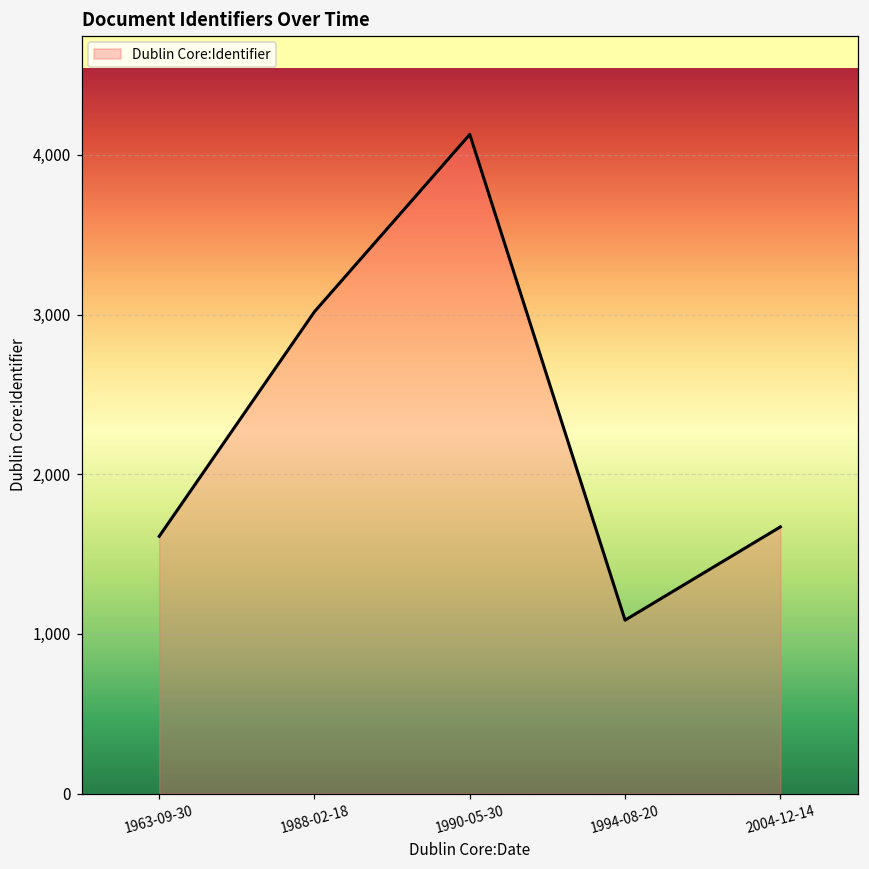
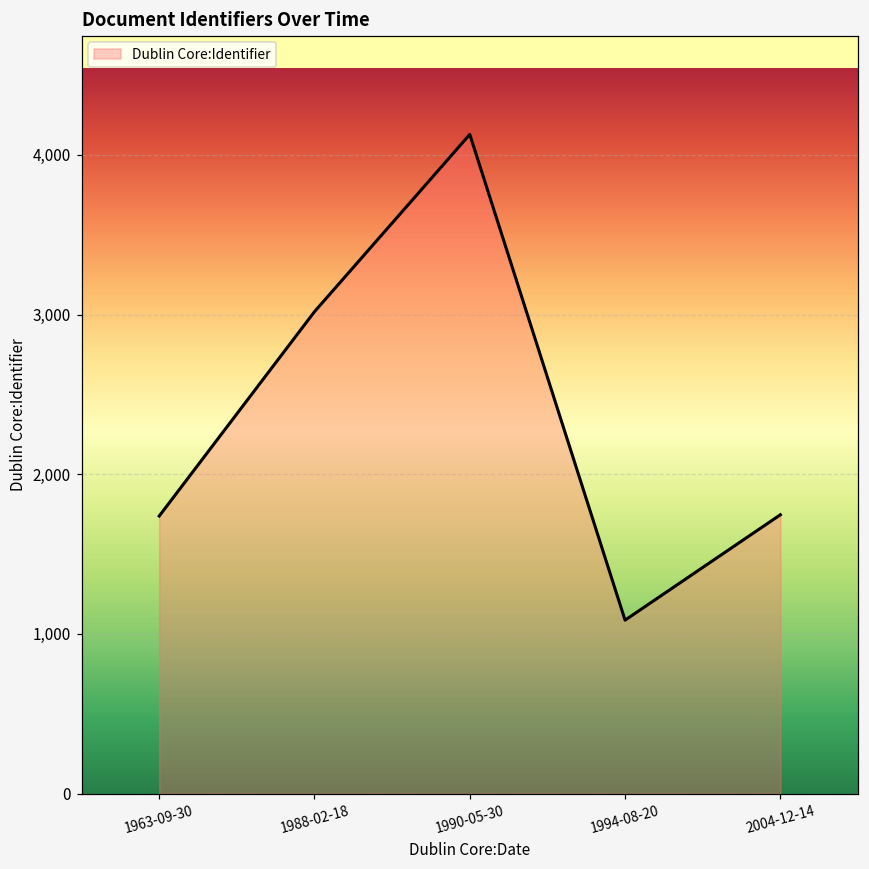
1963-09-30: 1,610 -> 1,740
2004-12-14: 1,670 -> 1,750
